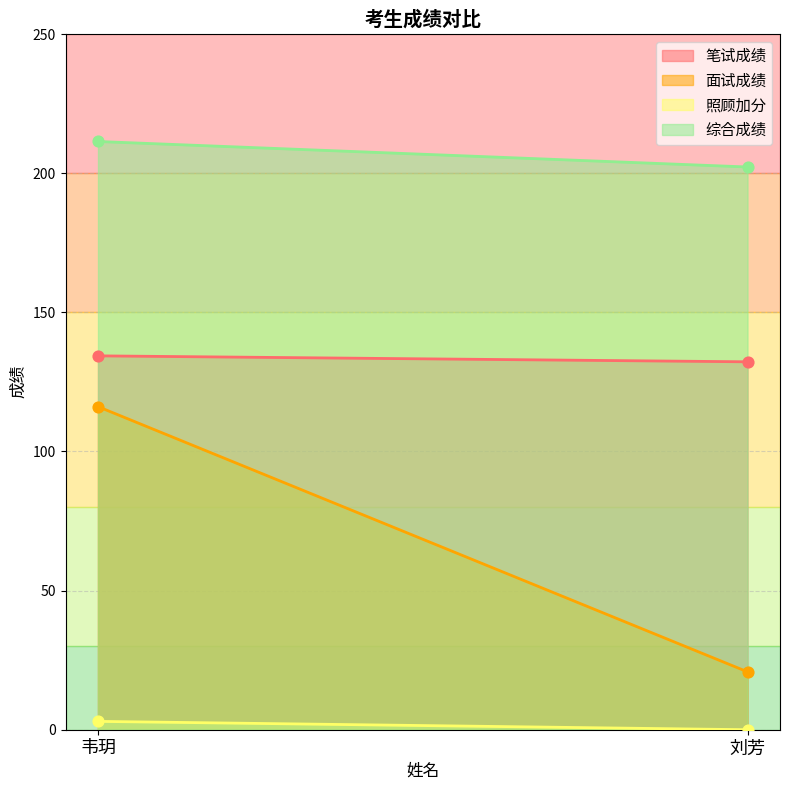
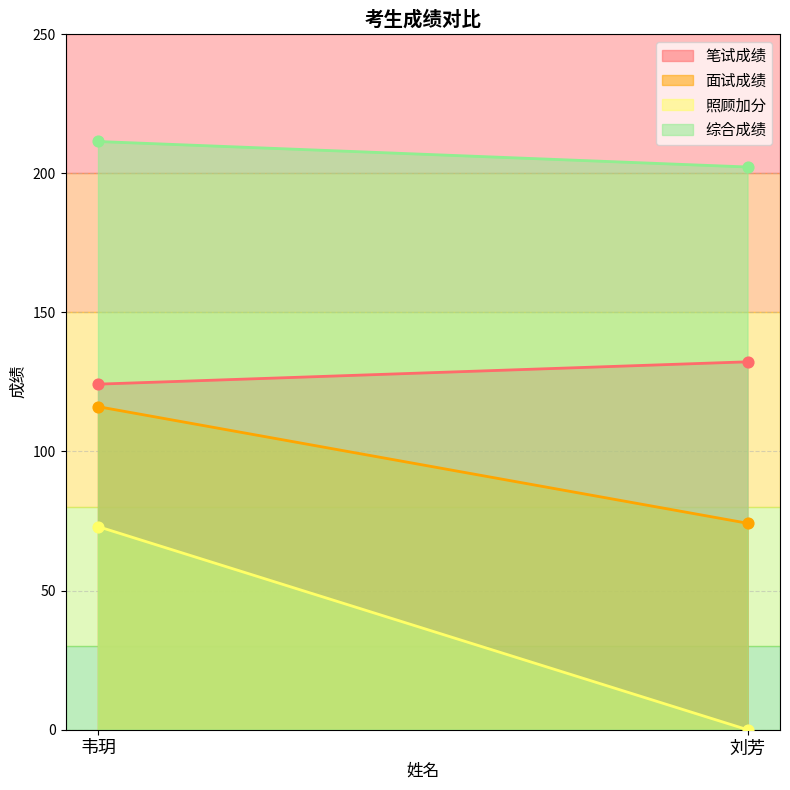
笔试成绩, 韦玥: 134 -> 124
照顾加分, 韦玥: 3 -> 73
面试成绩, 刘芳: 21 -> 74
